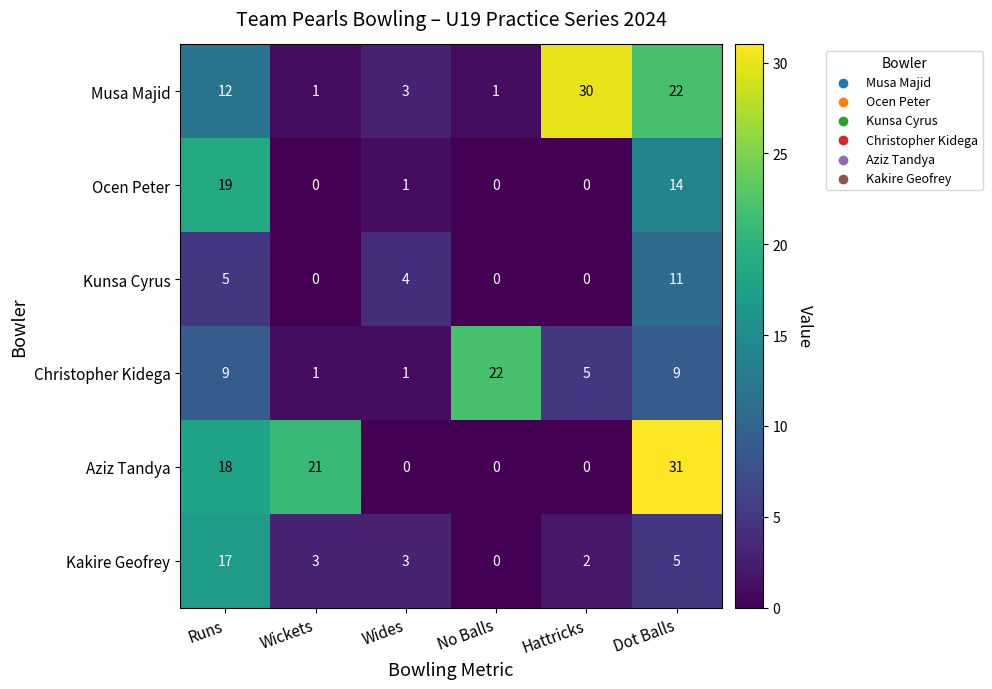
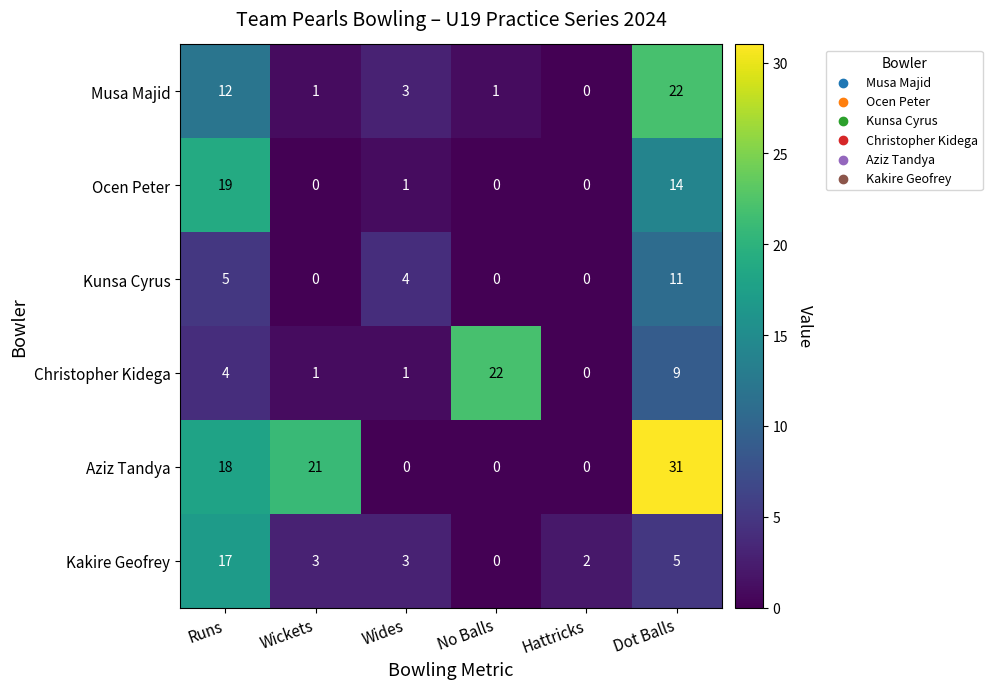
Musa Majid, Hattricks: 30 -> 0
Christopher Kidega, Runs: 9 -> 4
Christopher Kidega, Hattricks: 5 -> 0
